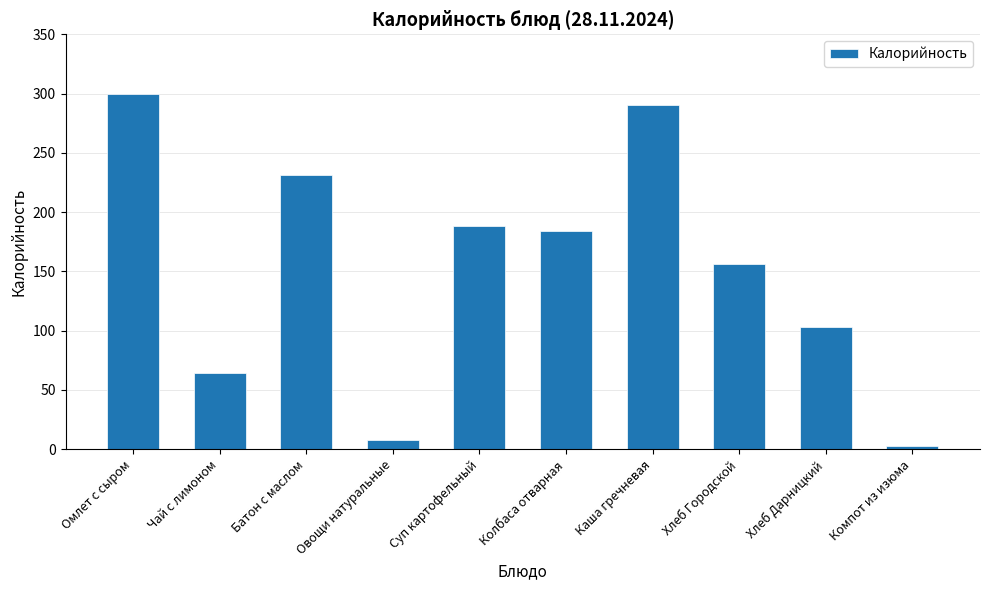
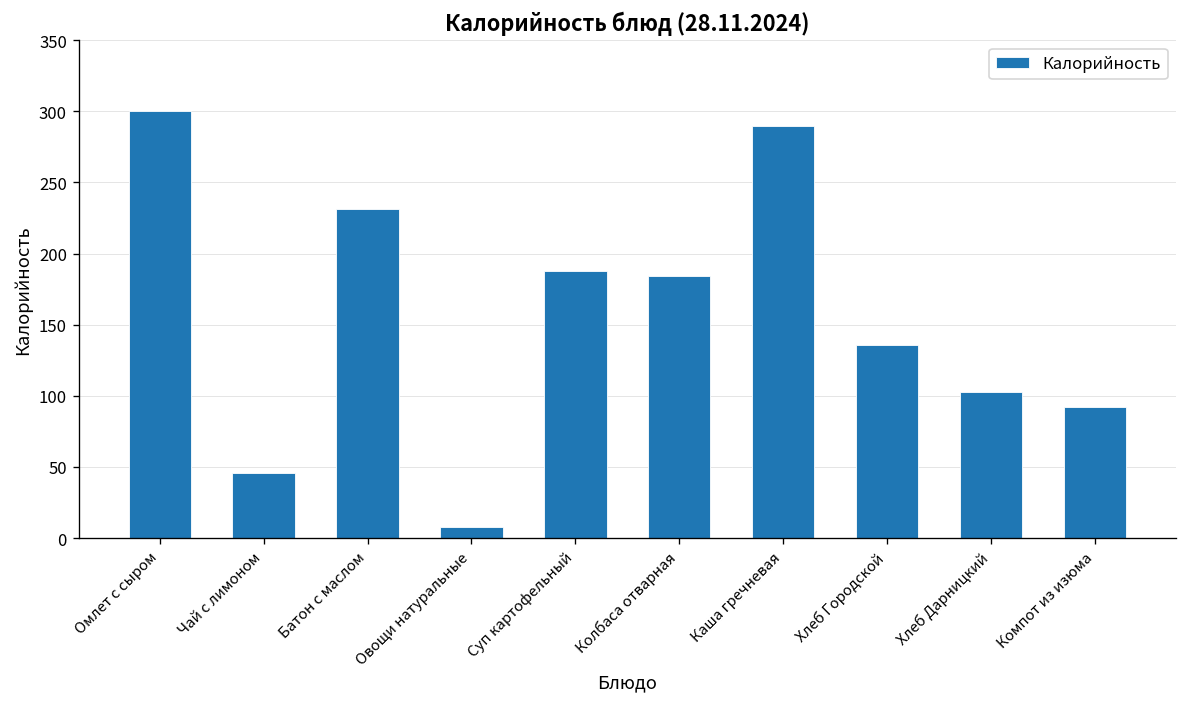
Чай с лимоном: 64 -> 46
Хлеб Городской: 156 -> 136
Компот из изюма: 3 -> 92
